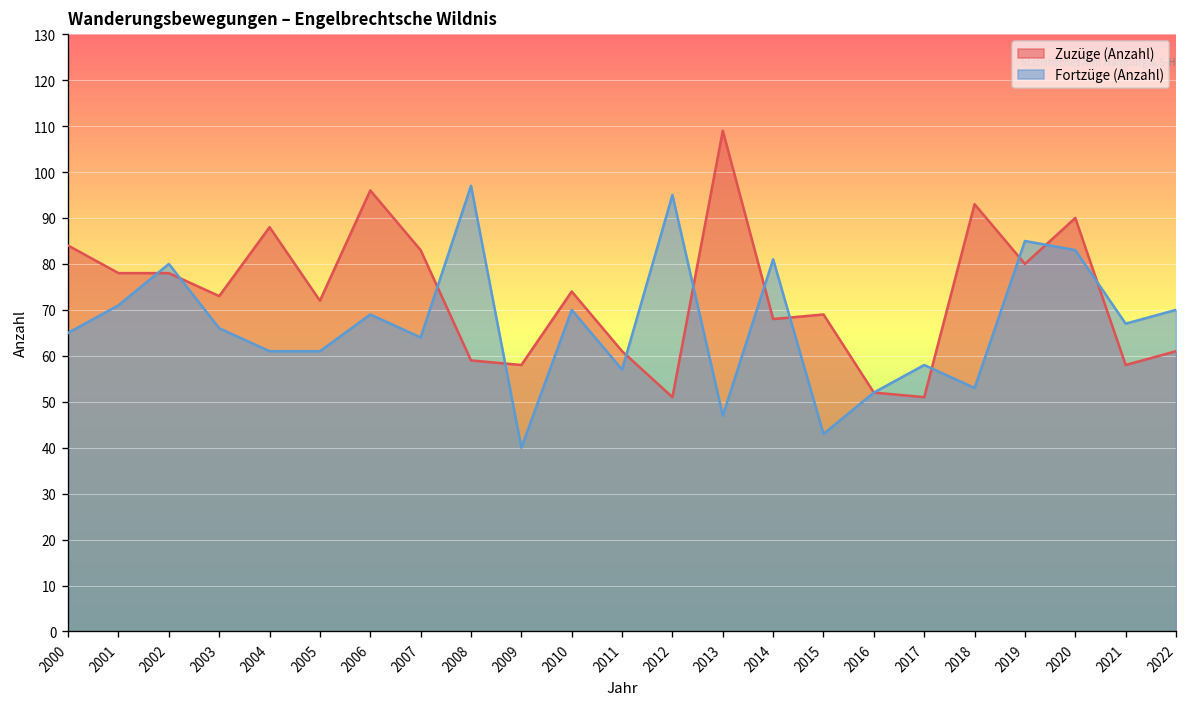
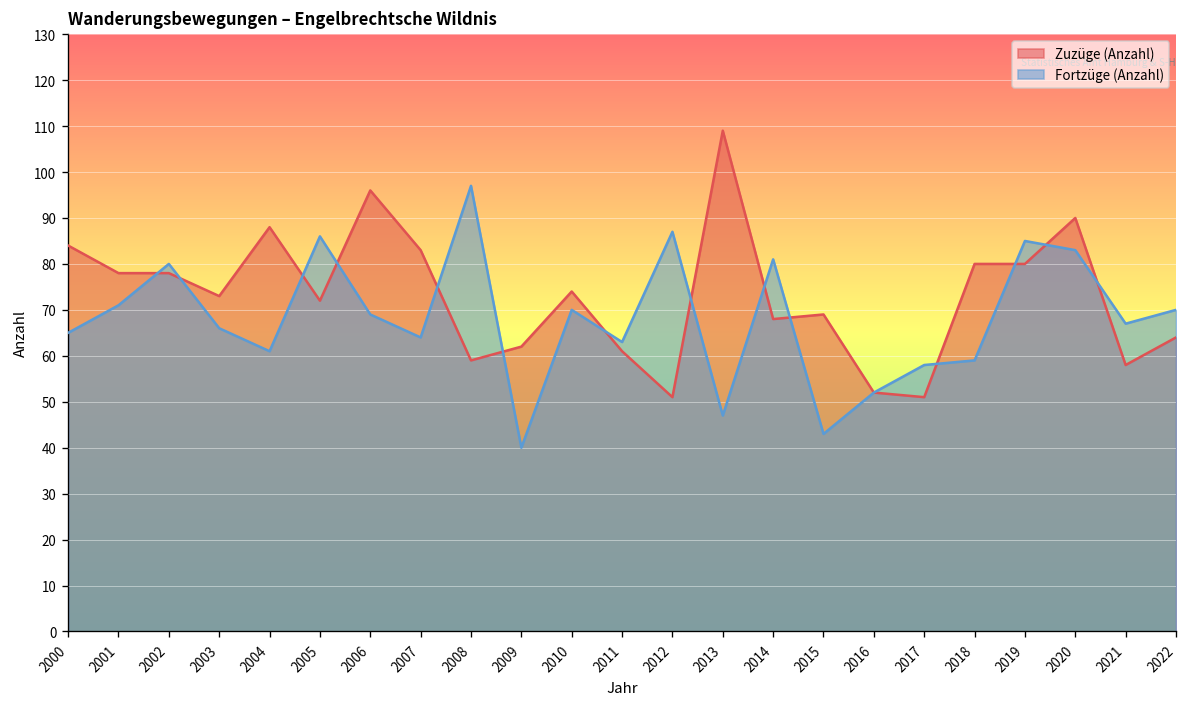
Fortzüge (Anzahl), 2005: 61 -> 86
Zuzüge (Anzahl), 2009: 58 -> 62
Fortzüge (Anzahl), 2011: 57 -> 63
Fortzüge (Anzahl), 2012: 95 -> 87
Zuzüge (Anzahl), 2018: 93 -> 80
Fortzüge (Anzahl), 2018: 53 -> 59
Zuzüge (Anzahl), 2022: 61 -> 64
